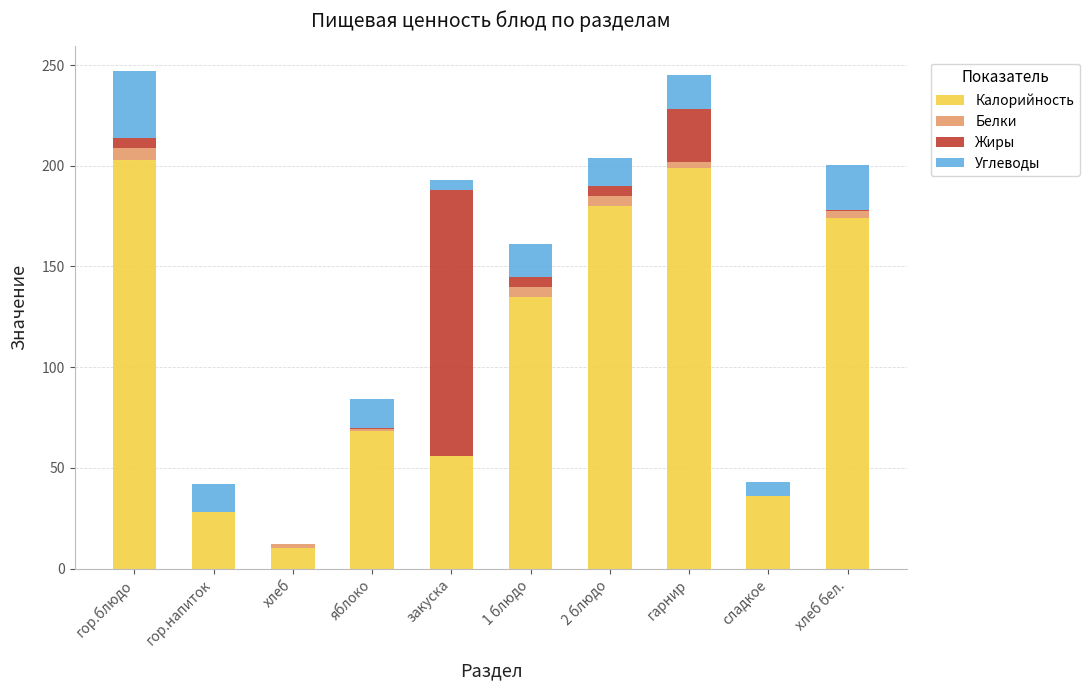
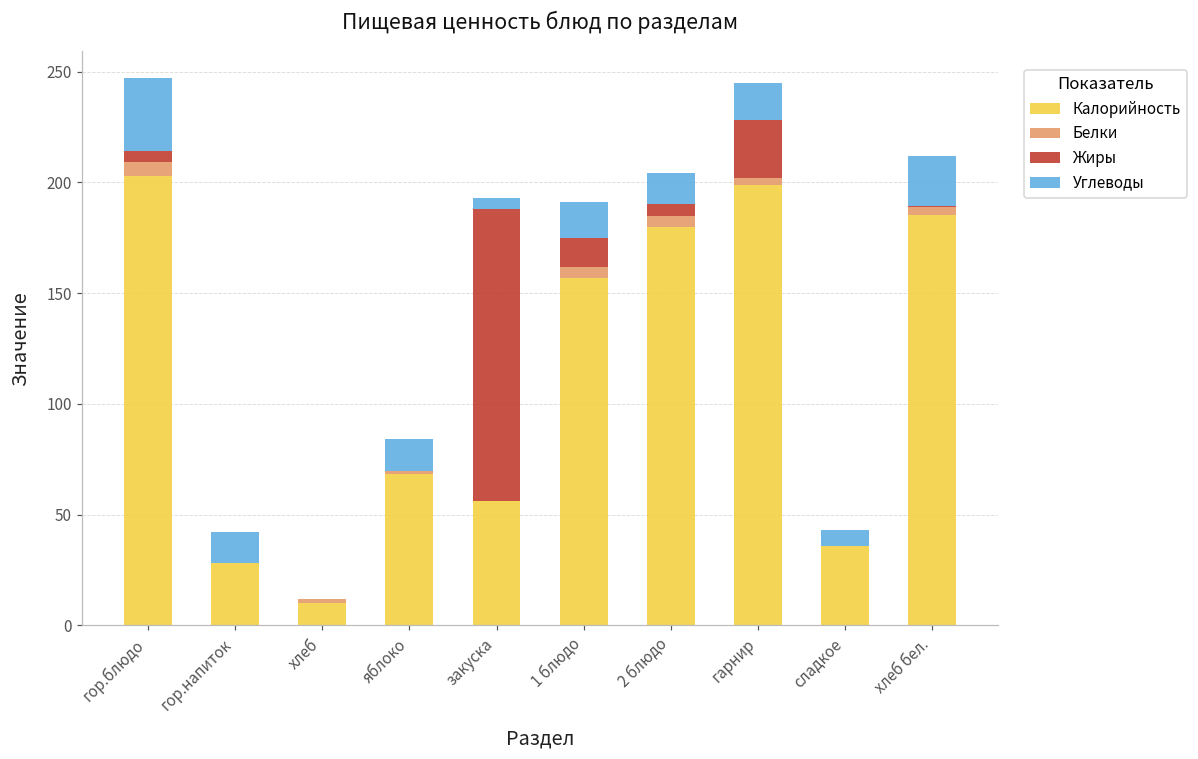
Калорийность, 1 блюдо: 135 -> 157
Жиры, 1 блюдо: 5 -> 13
Калорийность, хлеб бел.: 174 -> 185
